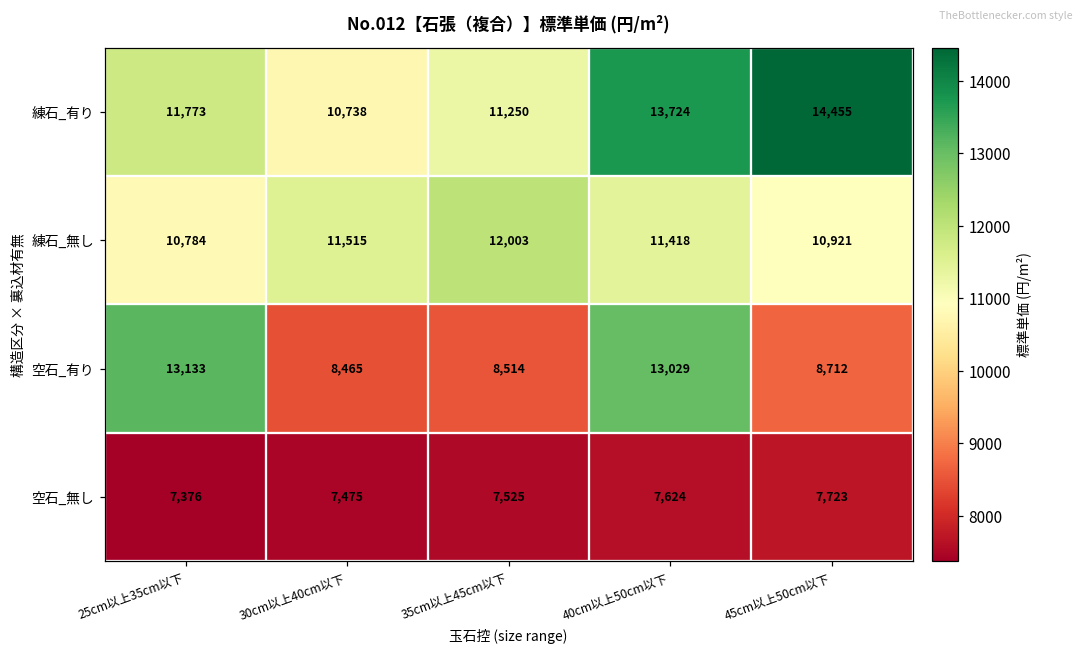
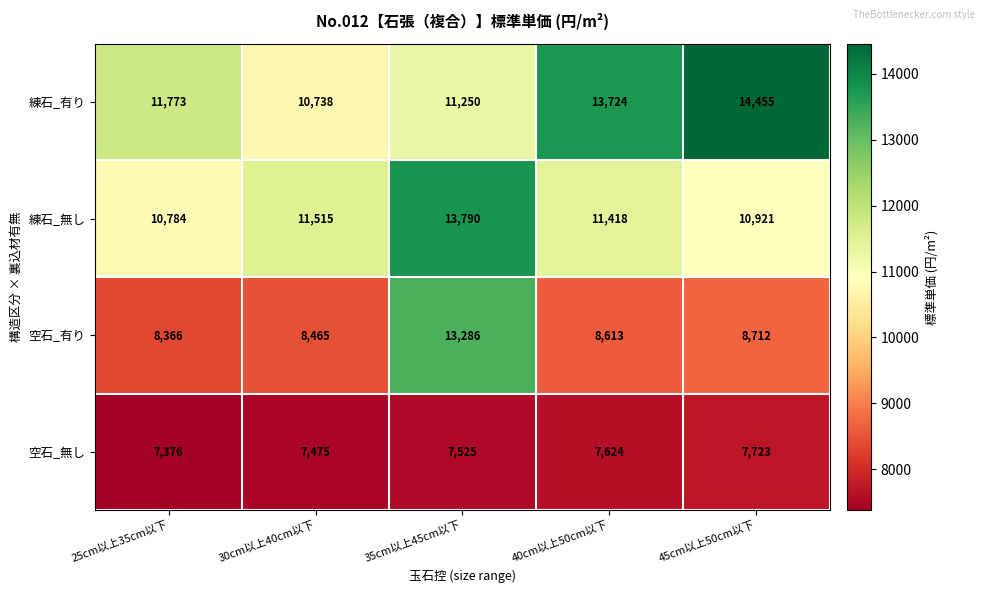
練石_無し, 35cm以上45cm以下: 12,003 -> 13,790
空石_有り, 25cm以上35cm以下: 13,133 -> 8,366
空石_有り, 35cm以上45cm以下: 8,514 -> 13,286
空石_有り, 40cm以上50cm以下: 13,029 -> 8,613
